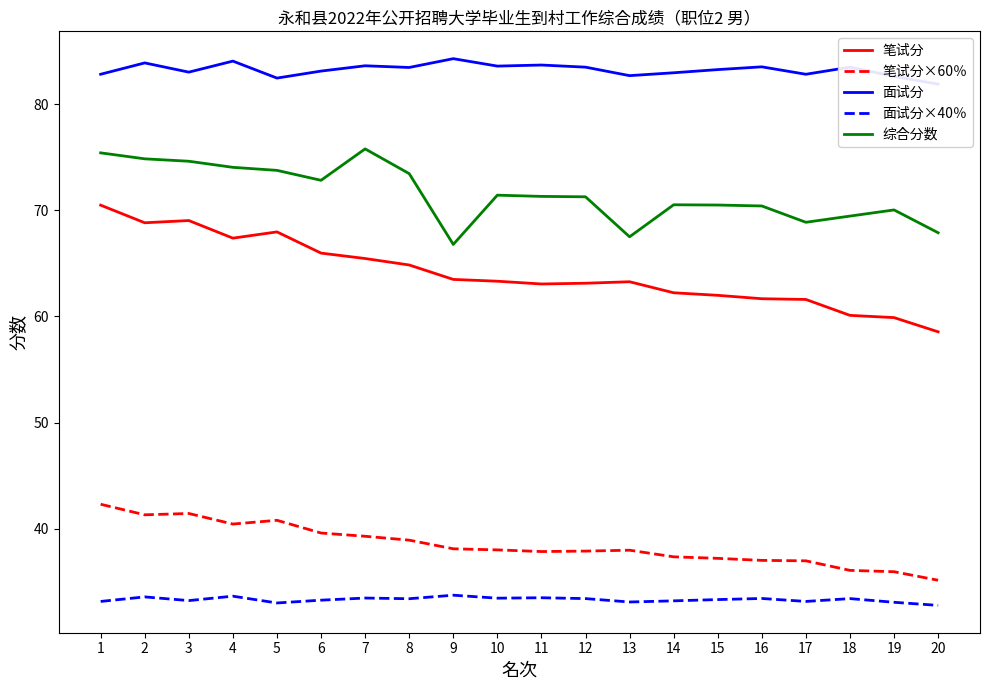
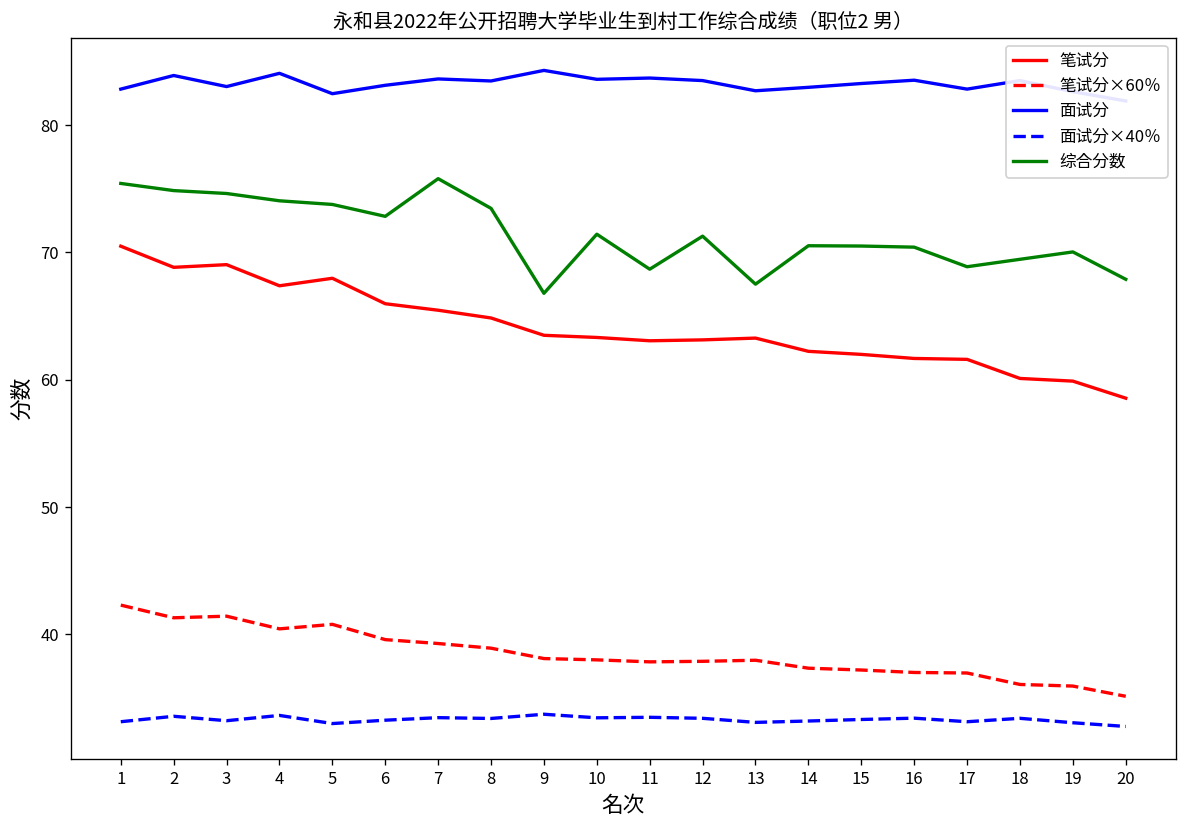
综合分数, 11: 71.3 -> 68.7
